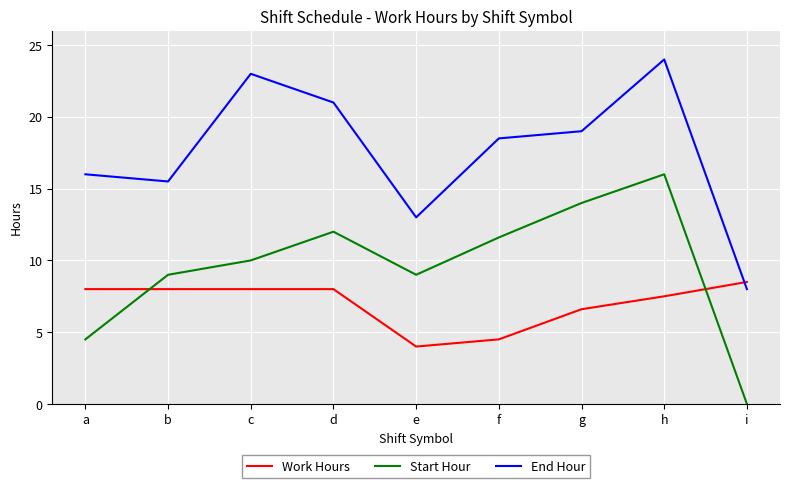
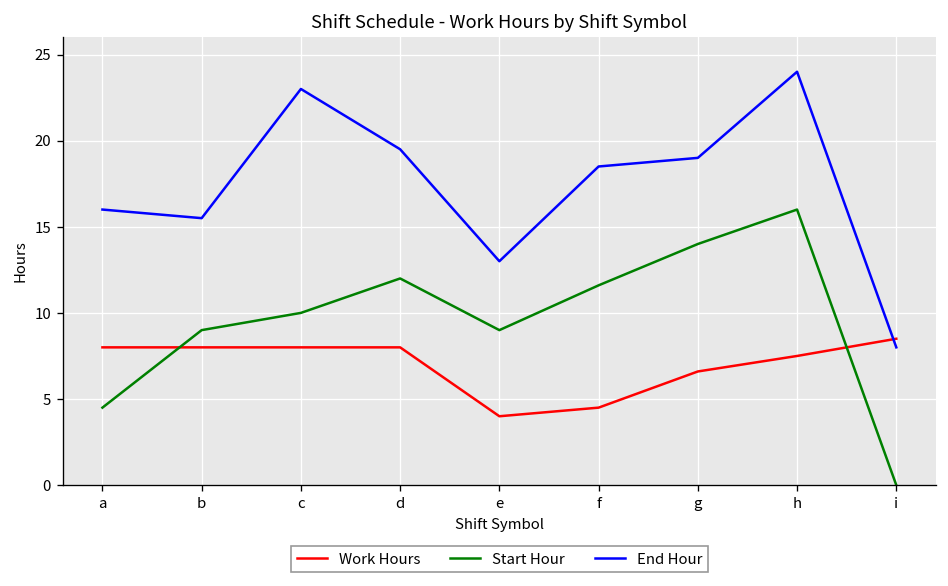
End Hour, d: 21.0 -> 19.5
